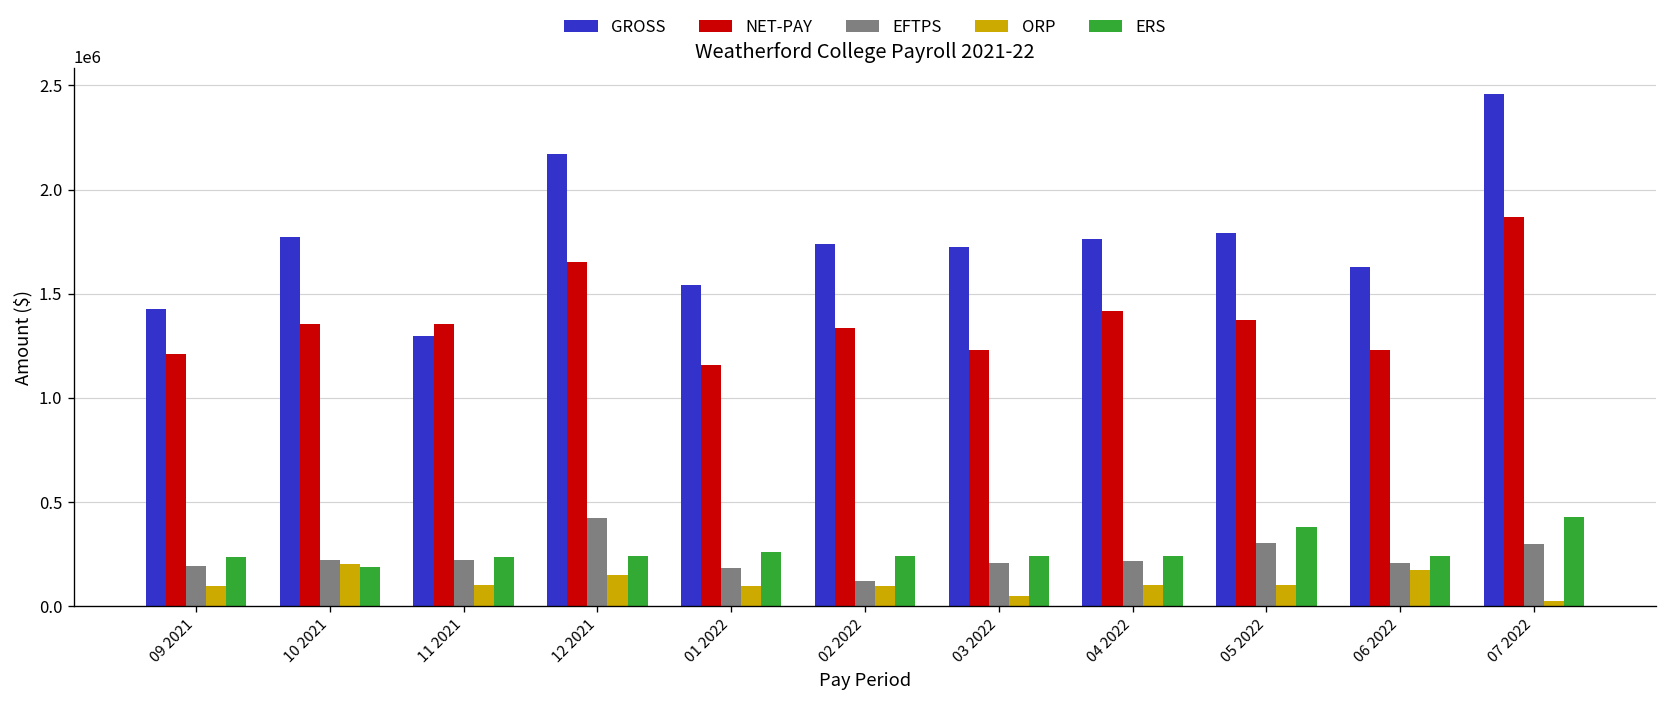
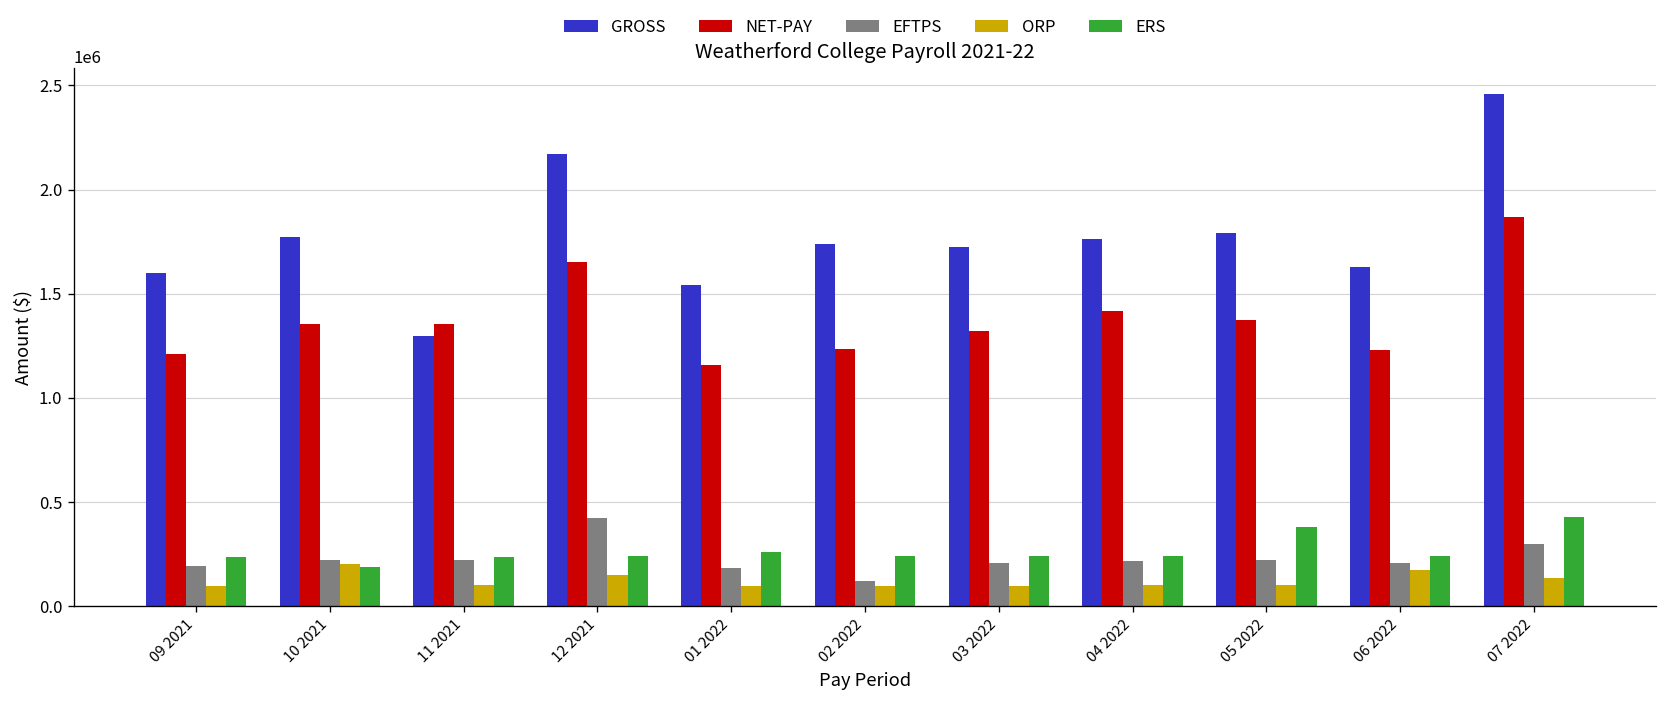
GROSS, 09 2021: 1430000 -> 1600000
NET-PAY, 02 2022: 1340000 -> 1230000
NET-PAY, 03 2022: 1230000 -> 1320000
ORP, 03 2022: 50000 -> 100000
EFTPS, 05 2022: 300000 -> 220000
ORP, 07 2022: 30000 -> 140000
